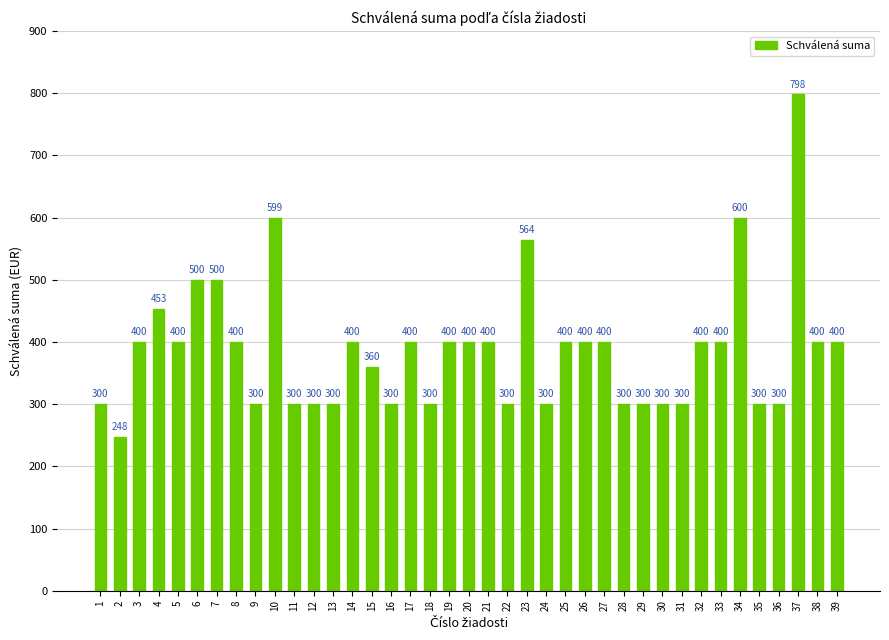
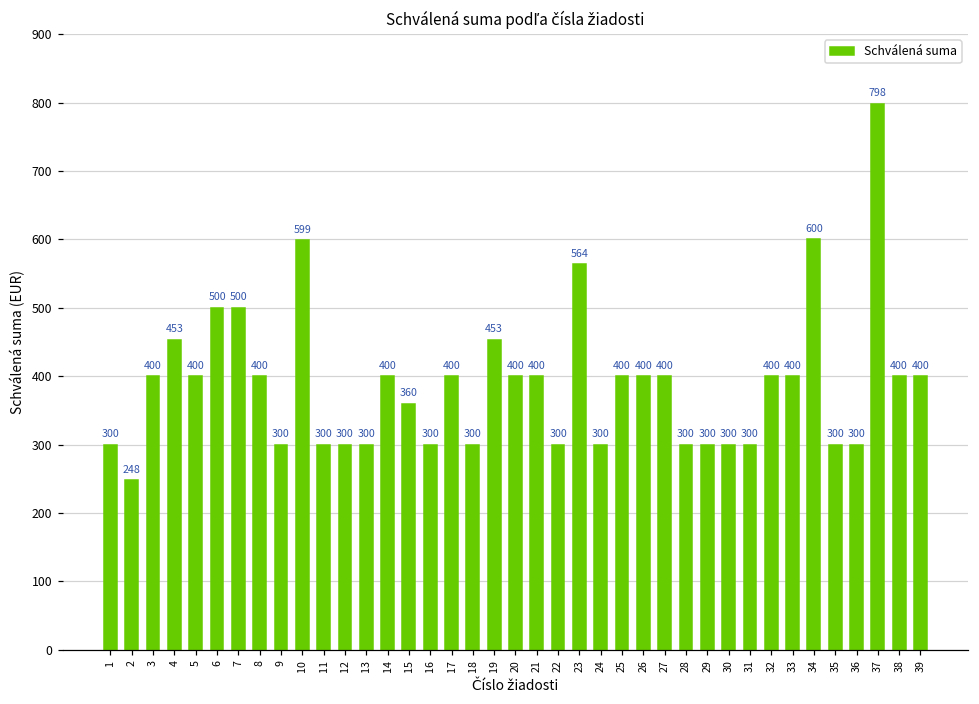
19: 400 -> 453
